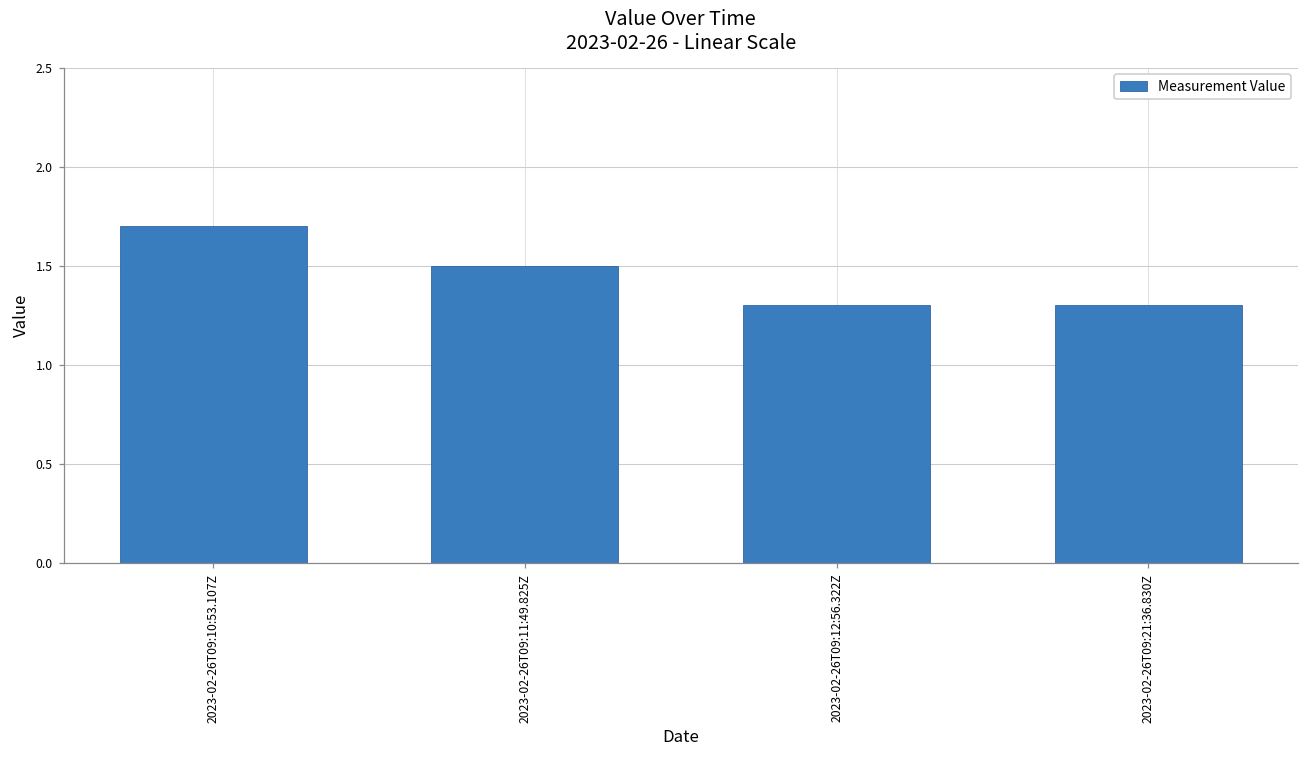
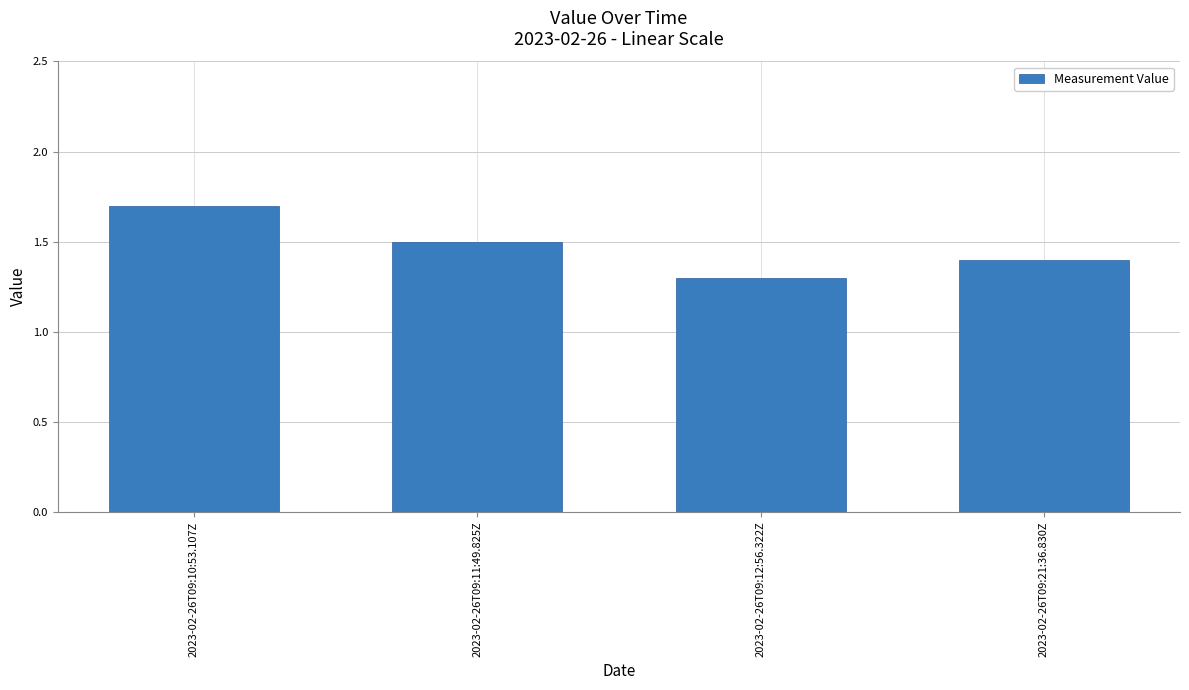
2023-02-26T09:21:36.830Z: 1.3 -> 1.4
